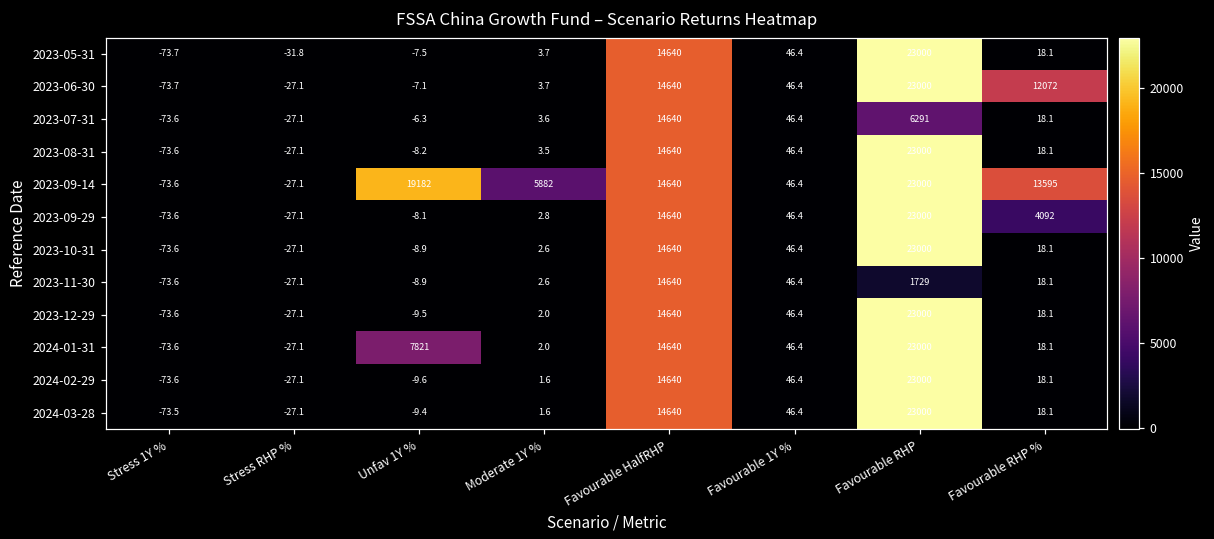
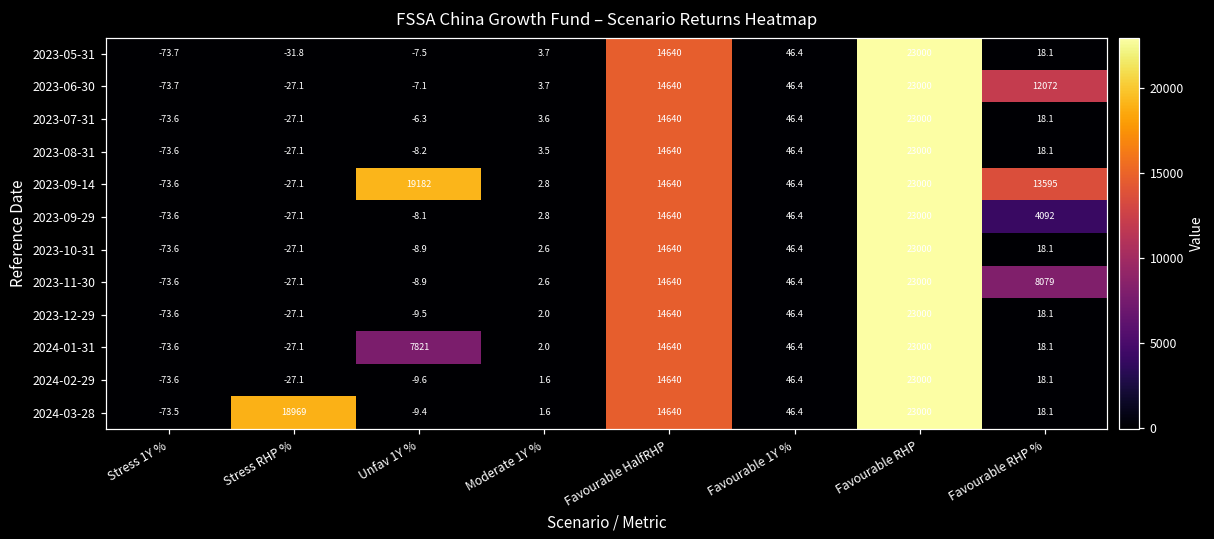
2023-07-31, Favourable RHP: 6291 -> 23000
2023-09-14, Moderate 1Y %: 5882 -> 2.8
2023-11-30, Favourable RHP: 1729 -> 23000
2023-11-30, Favourable RHP %: 18.1 -> 8079
2024-03-28, Stress RHP %: -27.1 -> 18969
